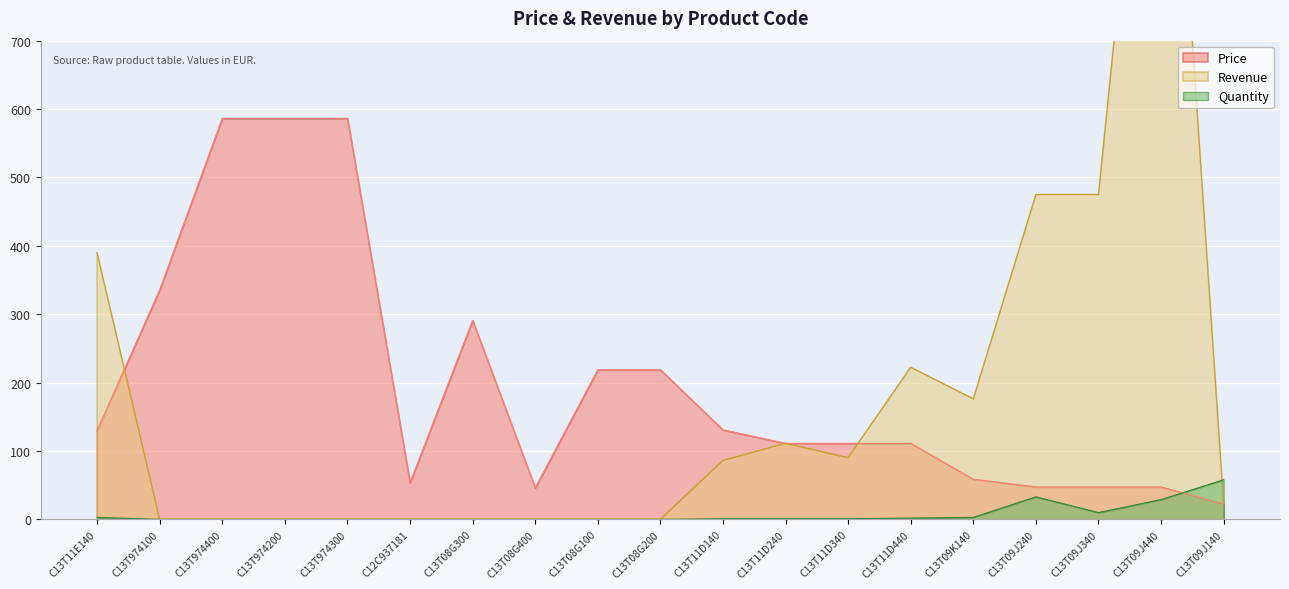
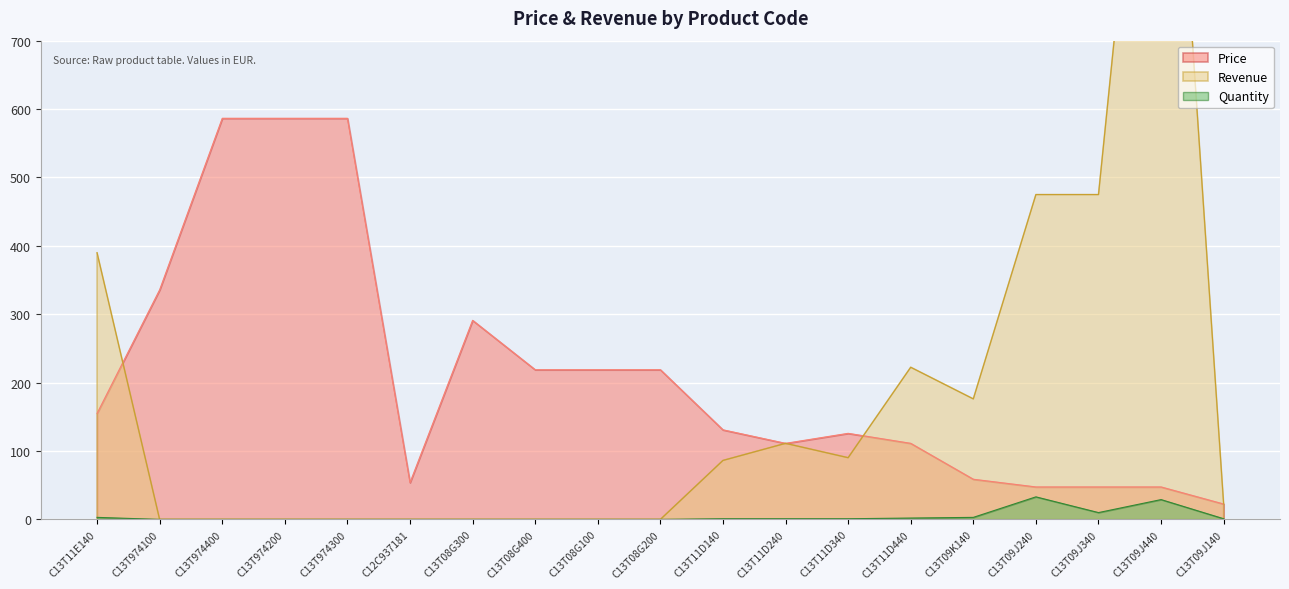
Price, C13T11E140: 130 -> 160
Price, C13T08G400: 50 -> 220
Price, C13T11D340: 110 -> 130
Quantity, C13T09J140: 60 -> 0
